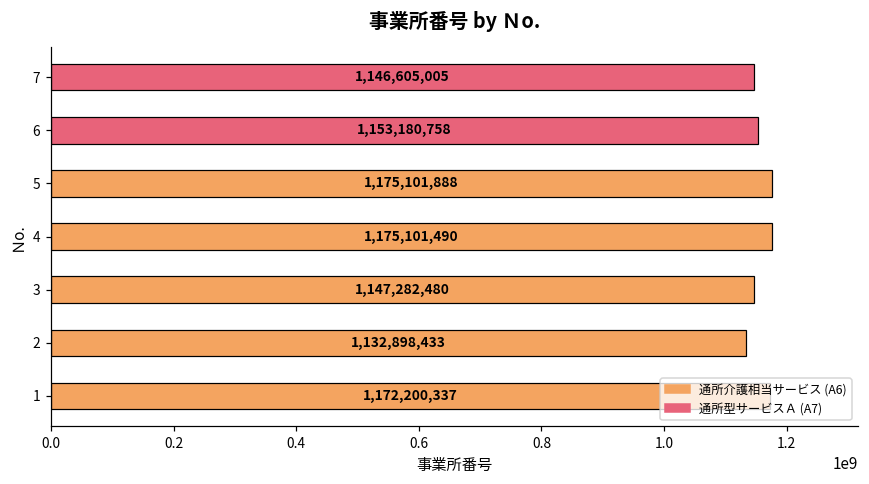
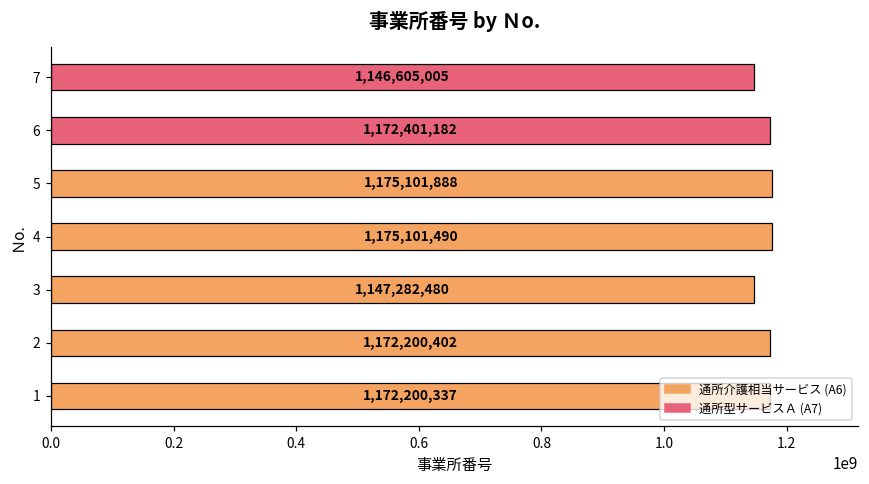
6: 1,153,180,758 -> 1,172,401,182
2: 1,132,898,433 -> 1,172,200,402
